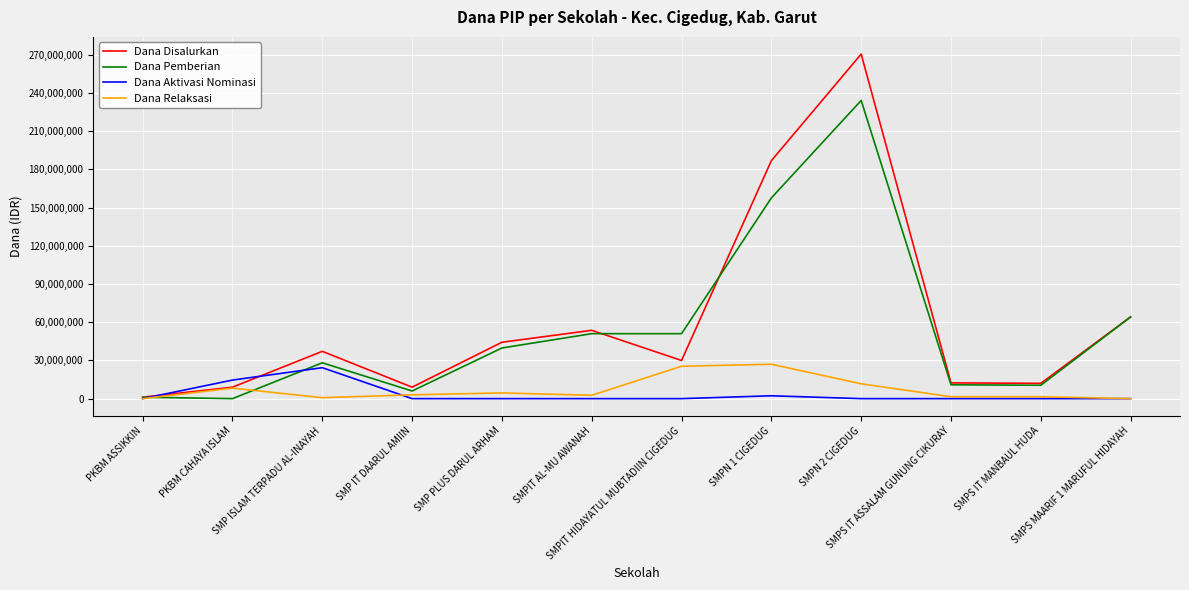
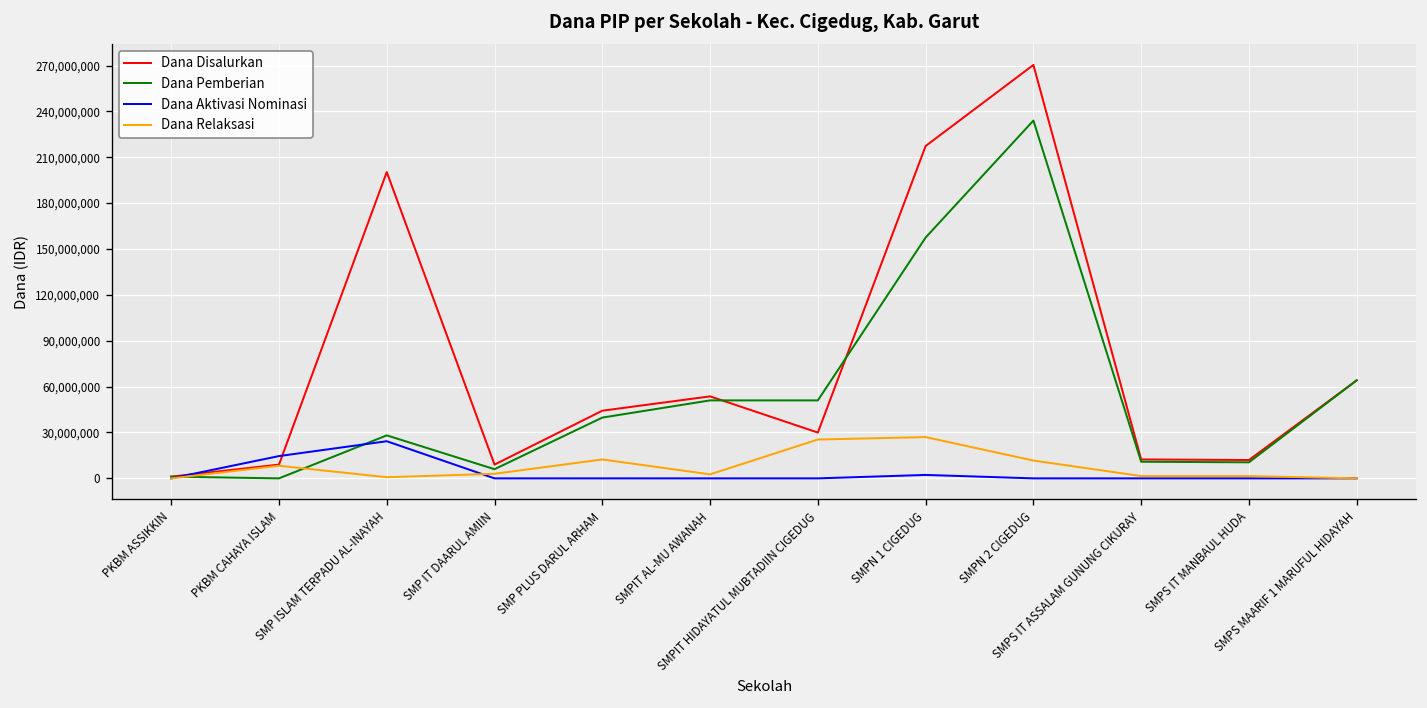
Dana Disalurkan, SMP ISLAM TERPADU AL-INAYAH: 37,000,000 -> 200,000,000
Dana Relaksasi, SMP PLUS DARUL ARHAM: 5,000,000 -> 12,000,000
Dana Disalurkan, SMPN 1 CIGEDUG: 187,000,000 -> 217,000,000
